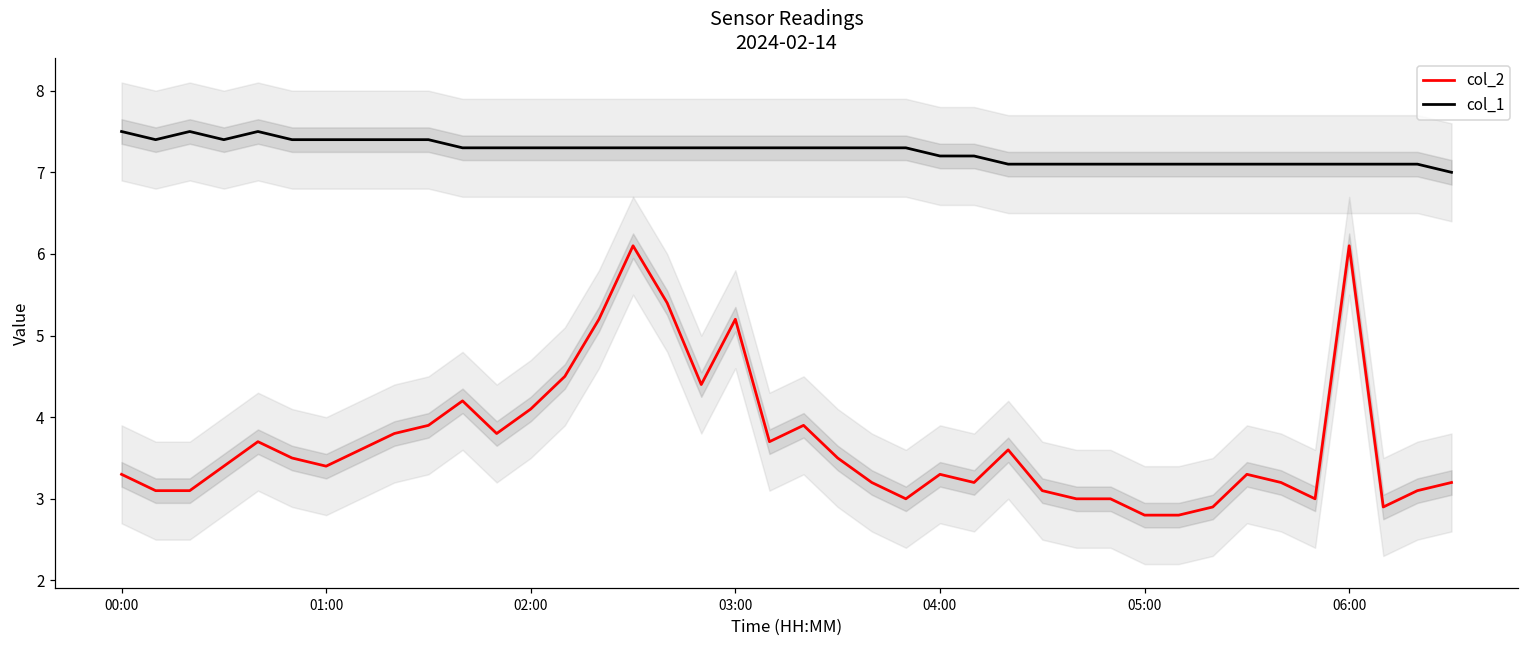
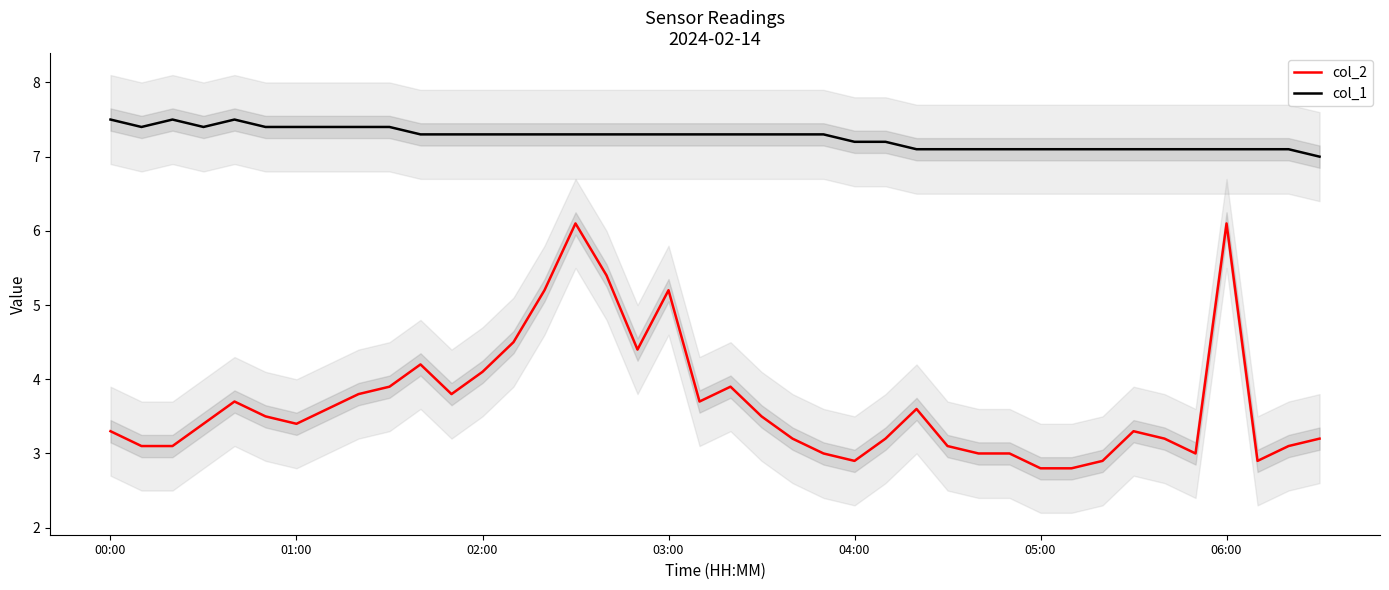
col_2, 04:00: 3.3 -> 2.9
